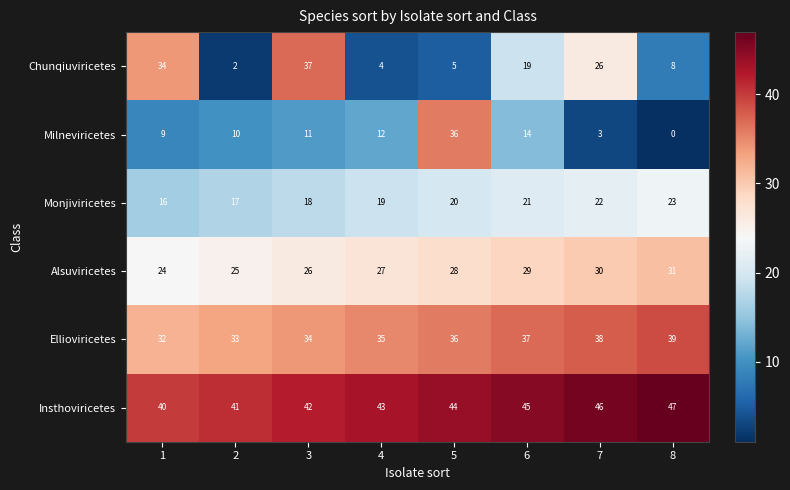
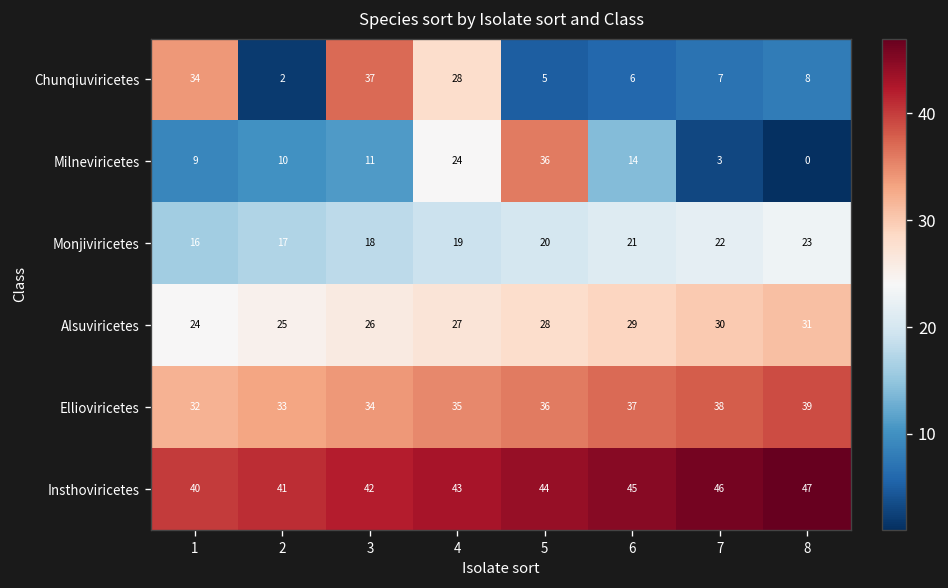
Chunqiuviricetes, 4: 4 -> 28
Chunqiuviricetes, 6: 19 -> 6
Chunqiuviricetes, 7: 26 -> 7
Milneviricetes, 4: 12 -> 24
